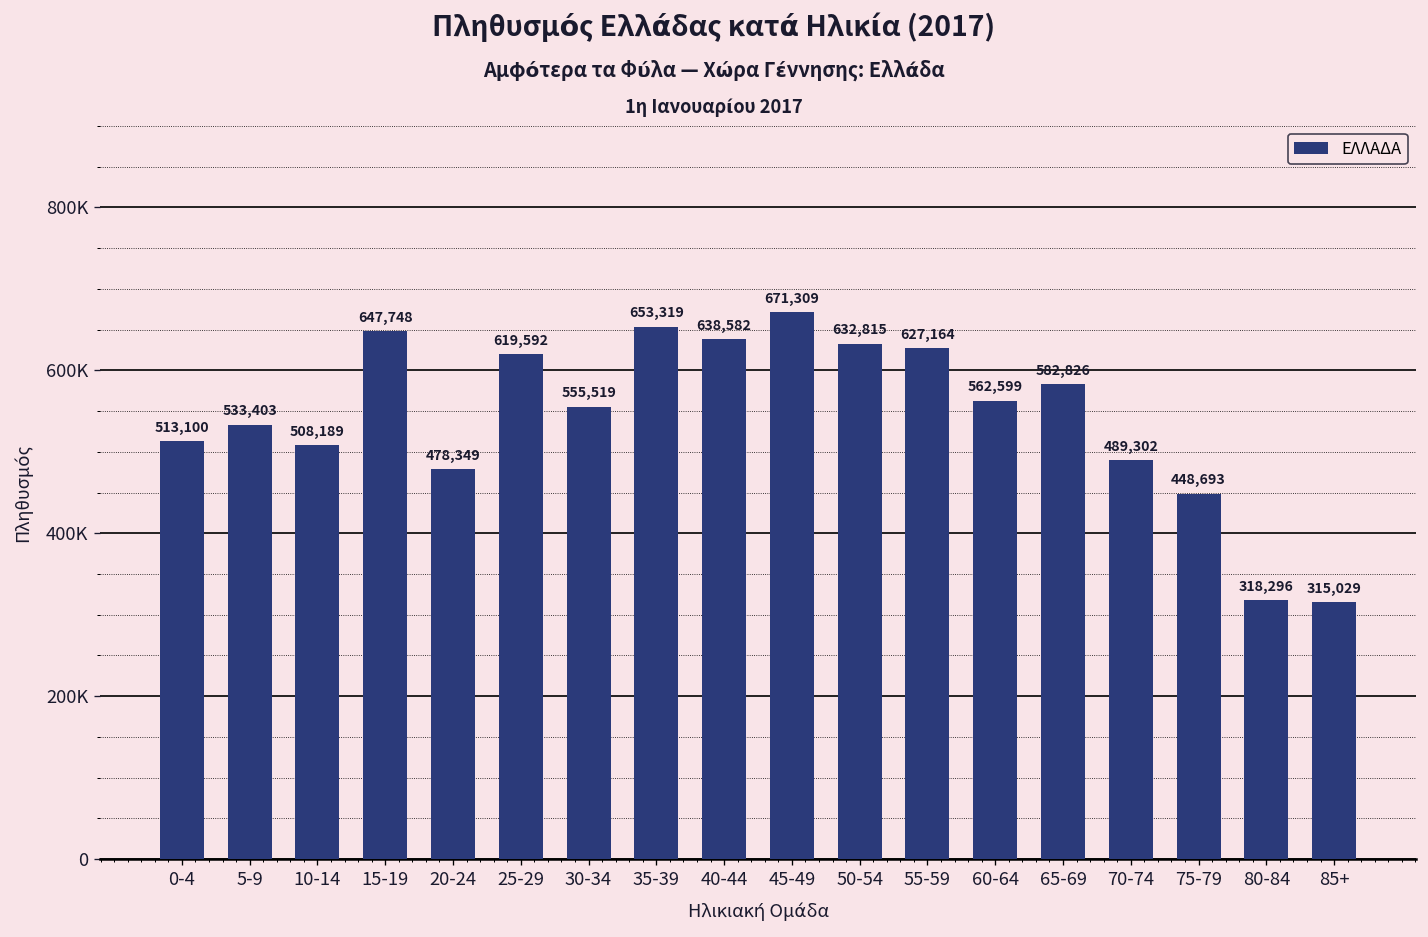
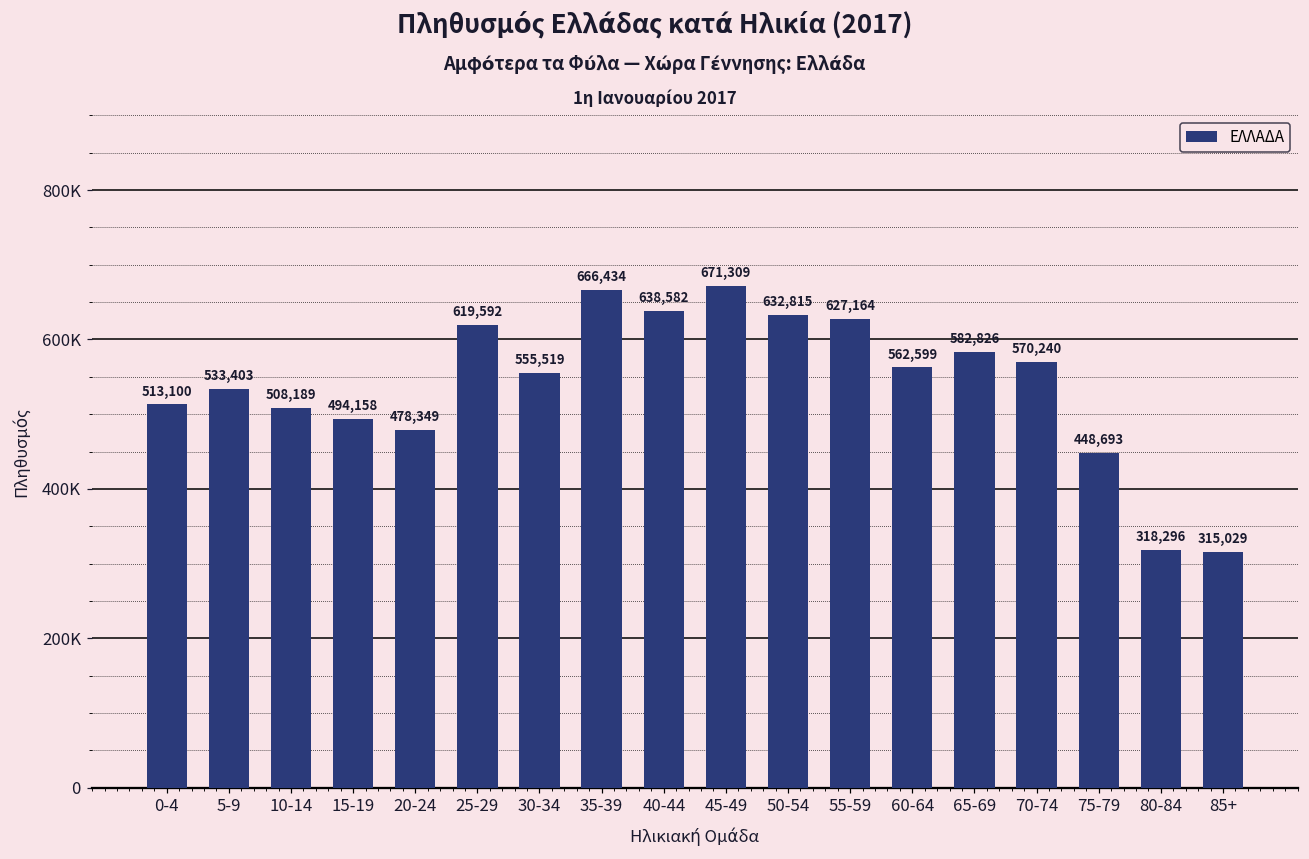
15-19: 647,748 -> 494,158
35-39: 653,319 -> 666,434
70-74: 489,302 -> 570,240
